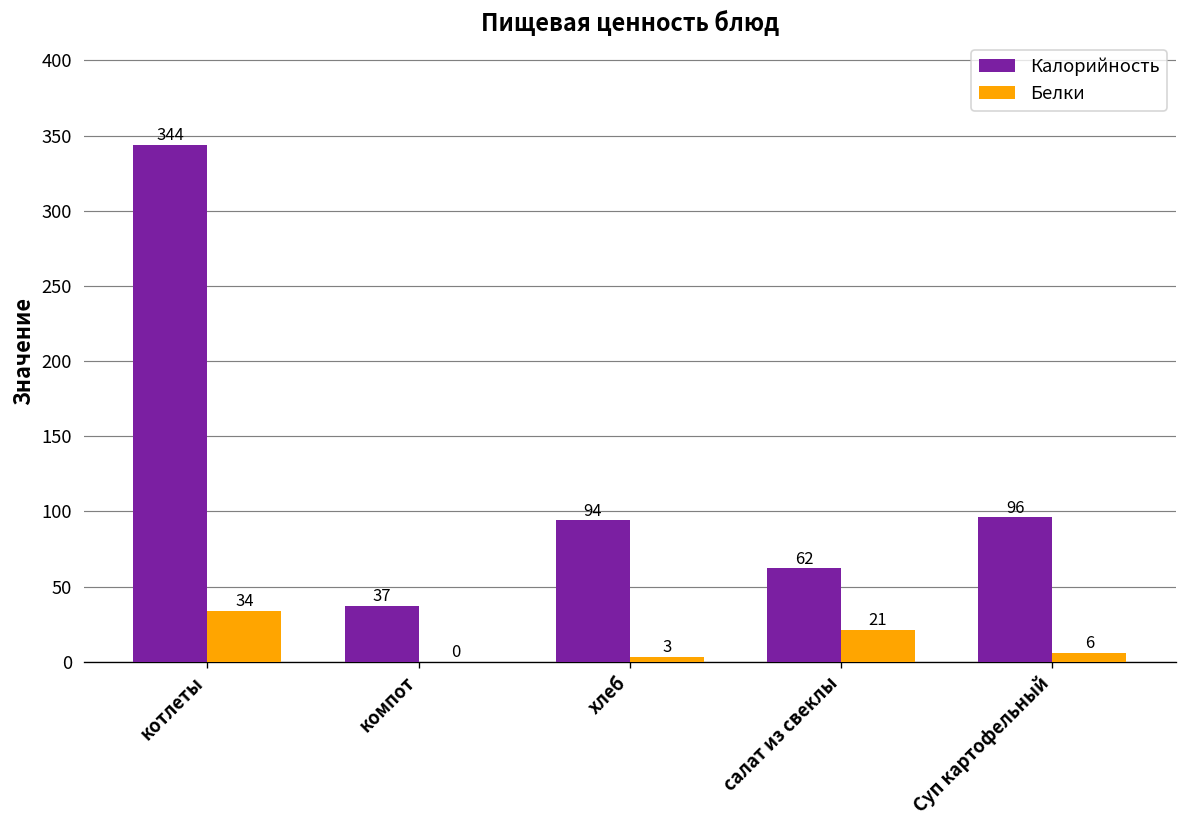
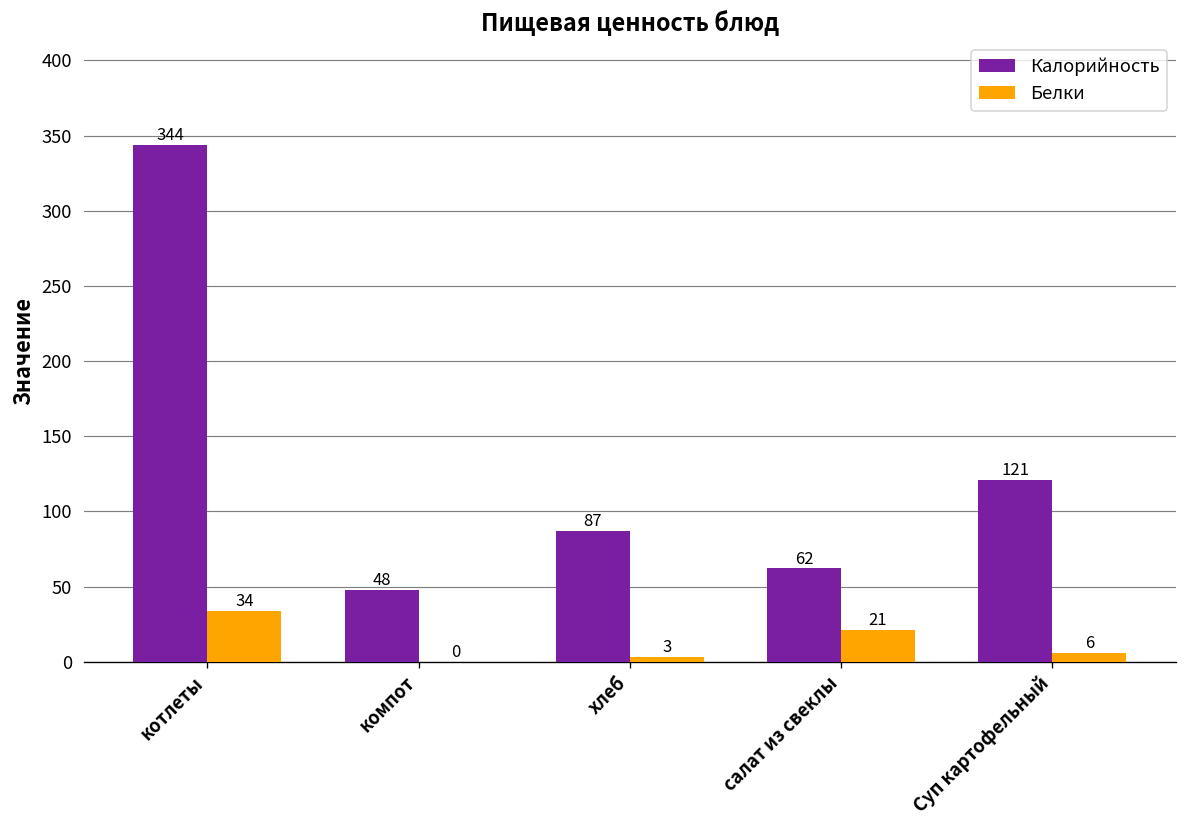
Калорийность, компот: 37 -> 48
Калорийность, хлеб: 94 -> 87
Калорийность, Суп картофельный: 96 -> 121
